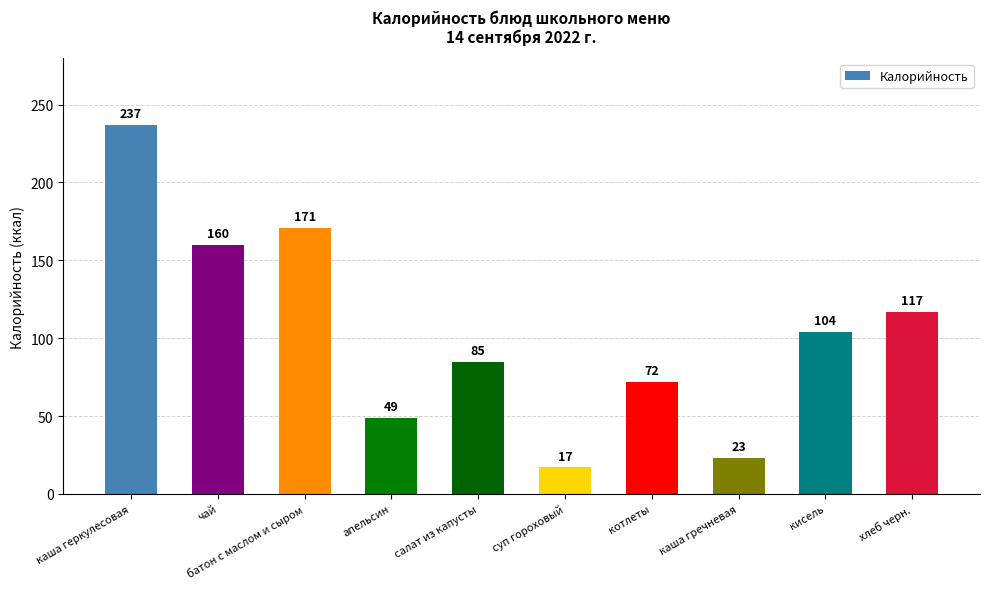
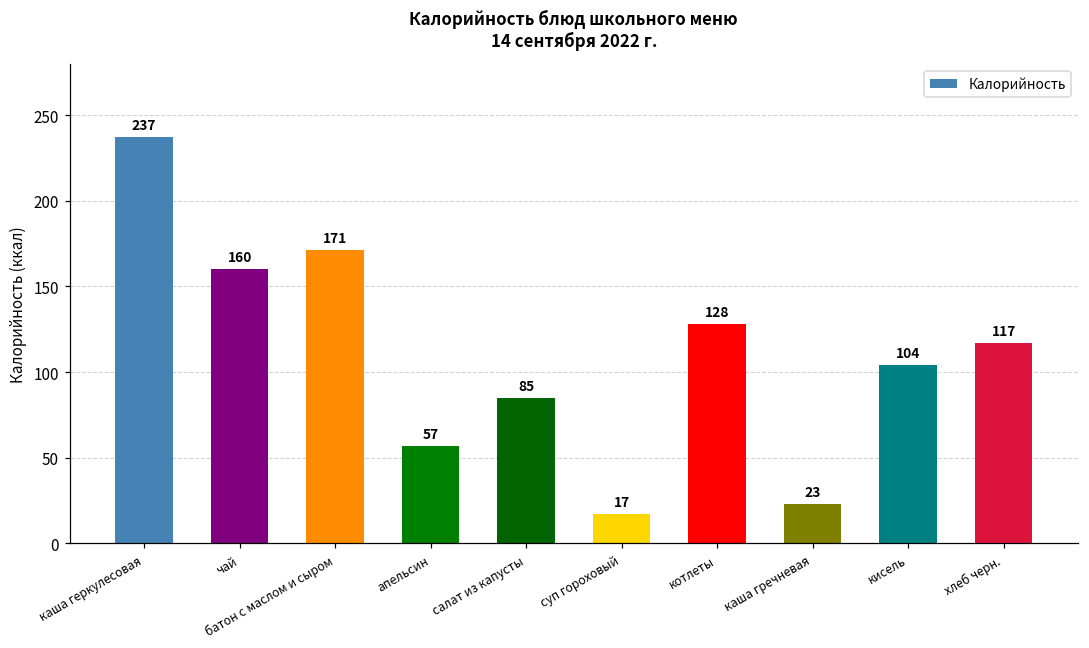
апельсин: 49 -> 57
котлеты: 72 -> 128
